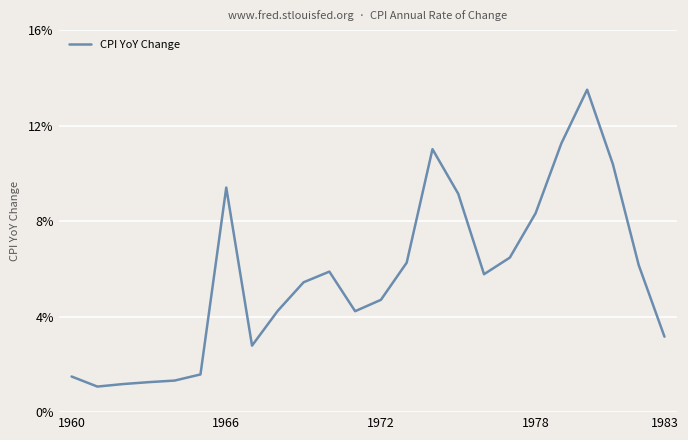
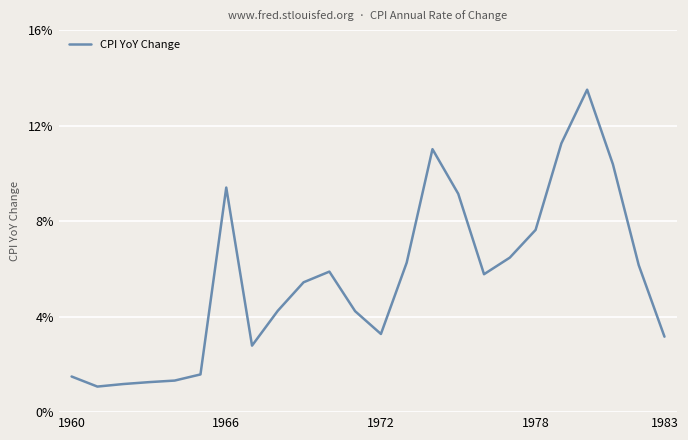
1972: 4.7% -> 3.3%
1978: 8.3% -> 7.6%
